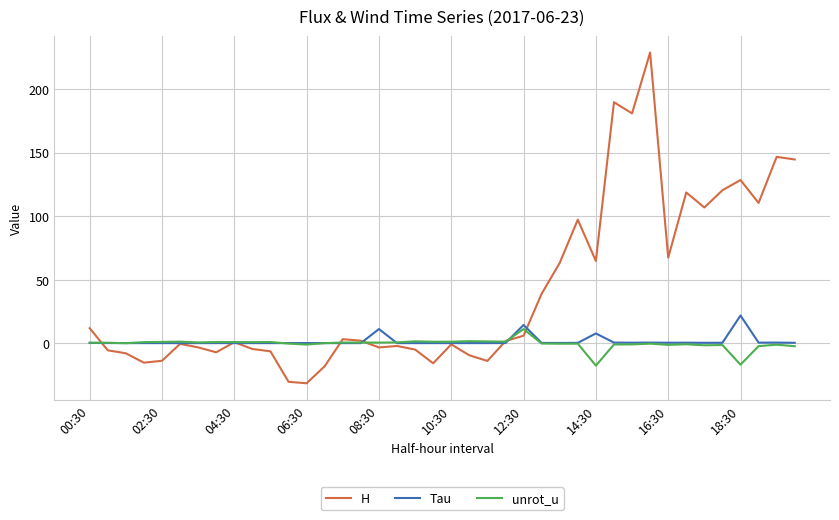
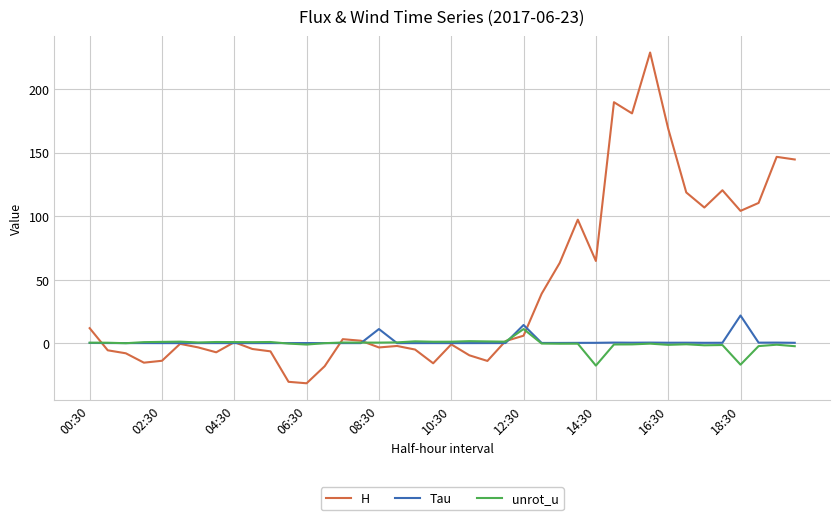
Tau, 14:30: 8 -> 0
H, 16:30: 67 -> 169
H, 18:30: 128 -> 104
